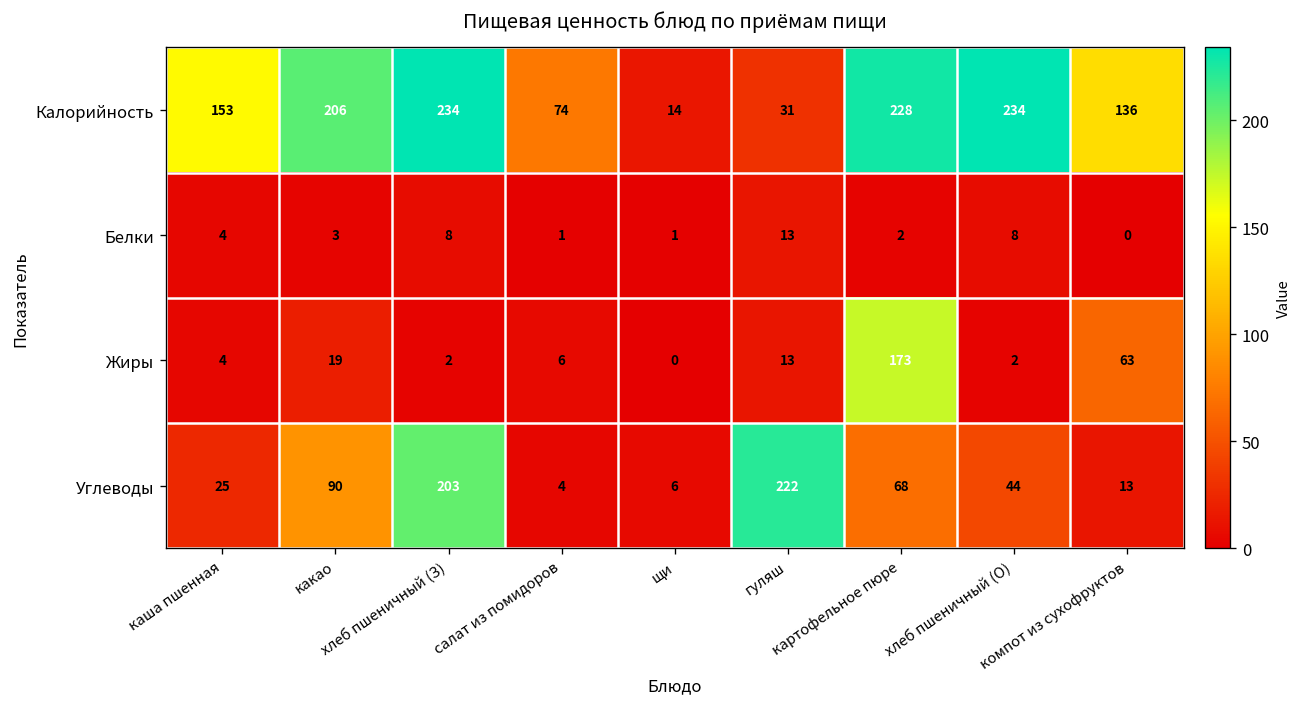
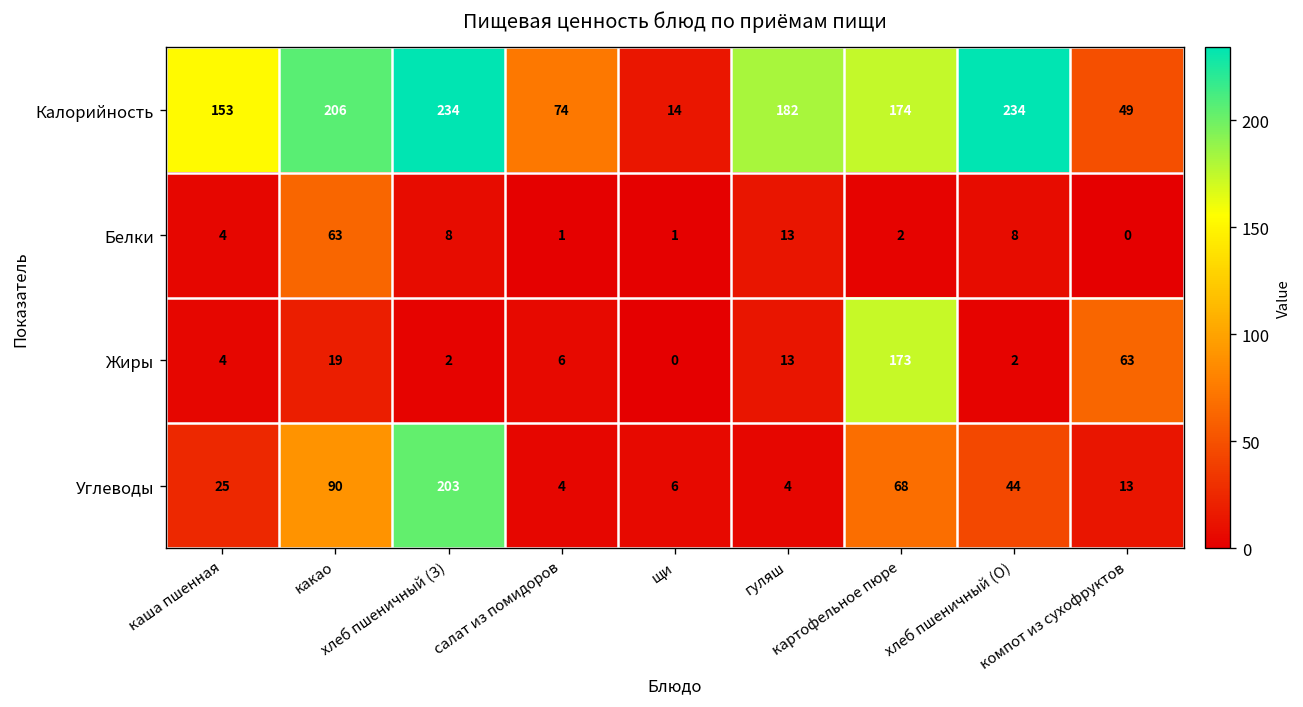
Калорийность, гуляш: 31 -> 182
Калорийность, картофельное пюре: 228 -> 174
Калорийность, компот из сухофруктов: 136 -> 49
Белки, какао: 3 -> 63
Углеводы, гуляш: 222 -> 4
